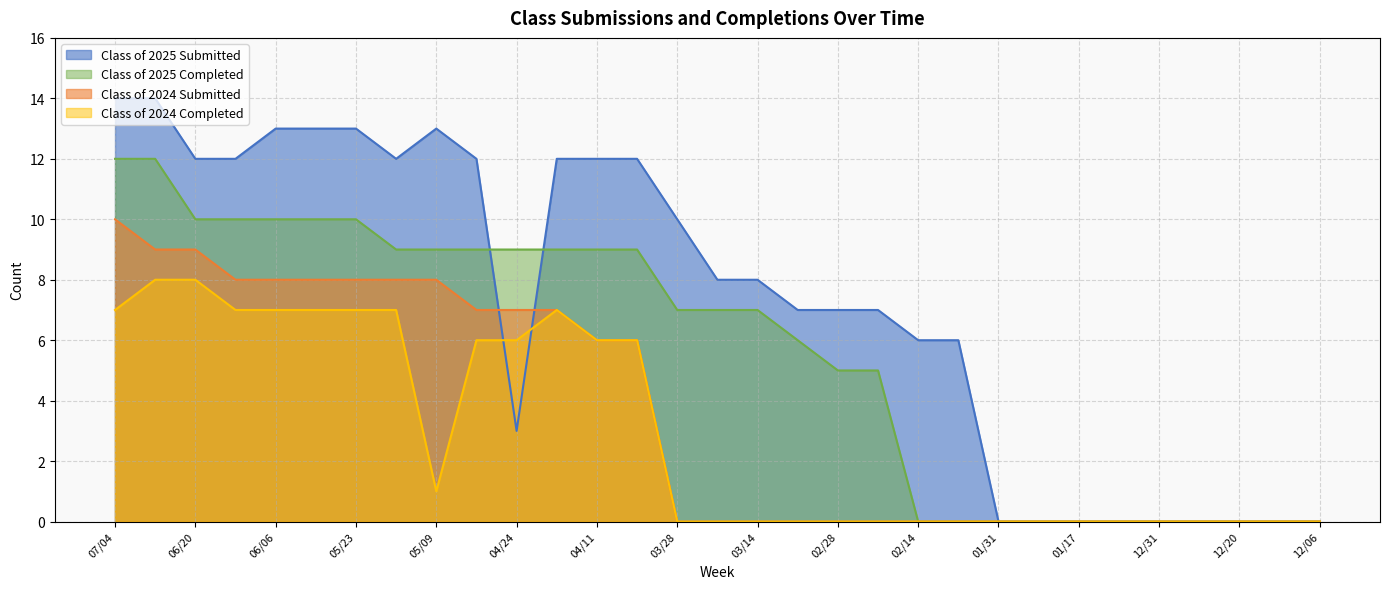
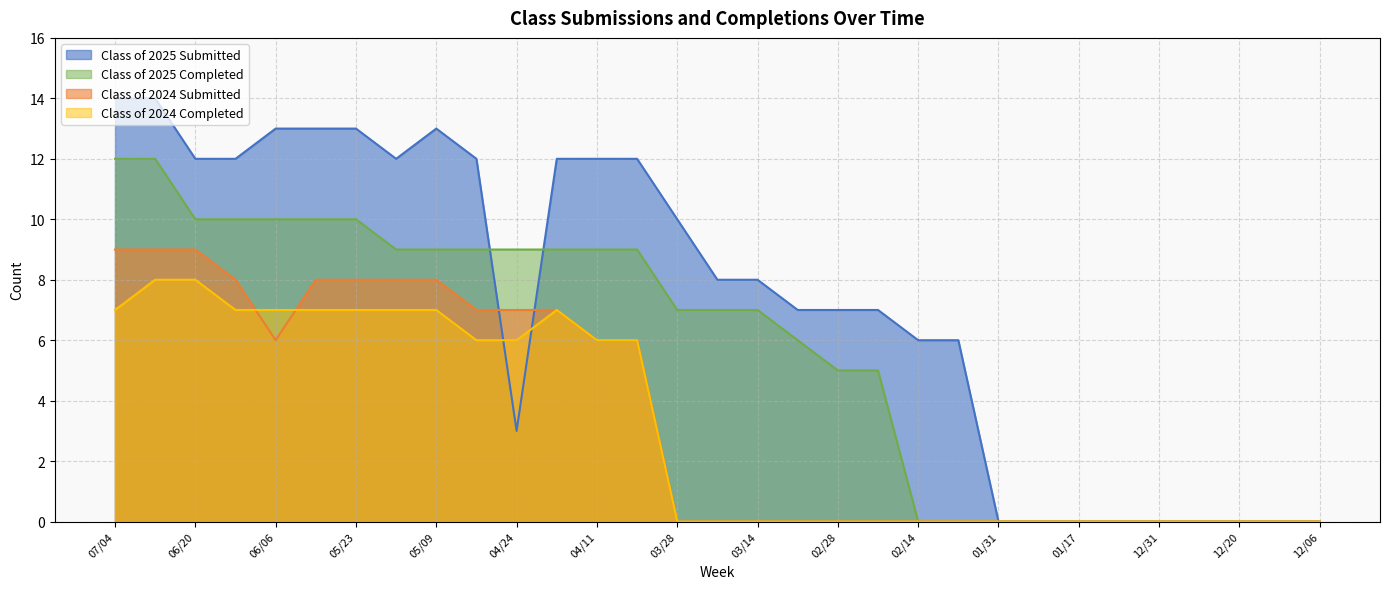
Class of 2024 Submitted, 07/04: 10 -> 9
Class of 2024 Submitted, 06/06: 8 -> 6
Class of 2024 Completed, 05/09: 1 -> 7
